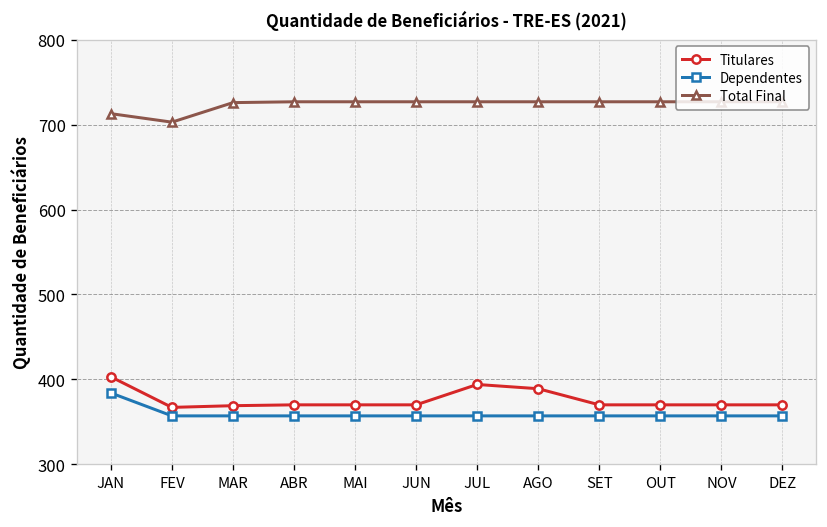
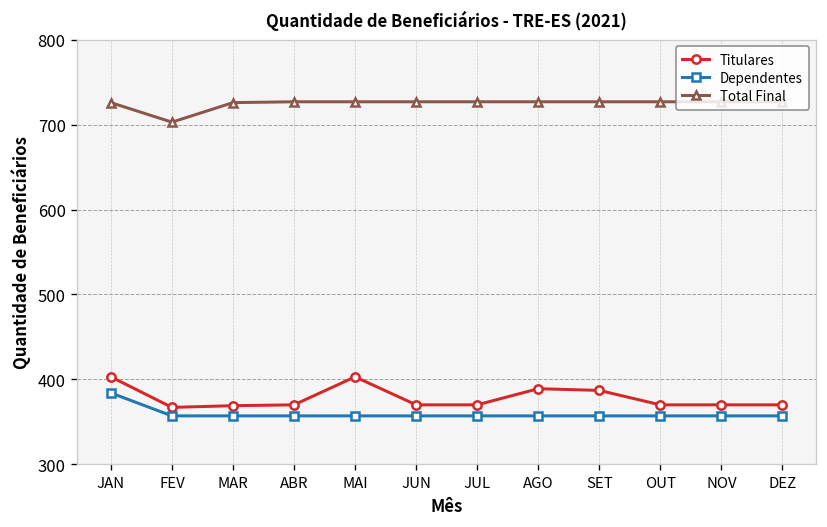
Total Final, JAN: 710 -> 730
Titulares, MAI: 370 -> 400
Titulares, JUL: 390 -> 370
Titulares, SET: 370 -> 390
